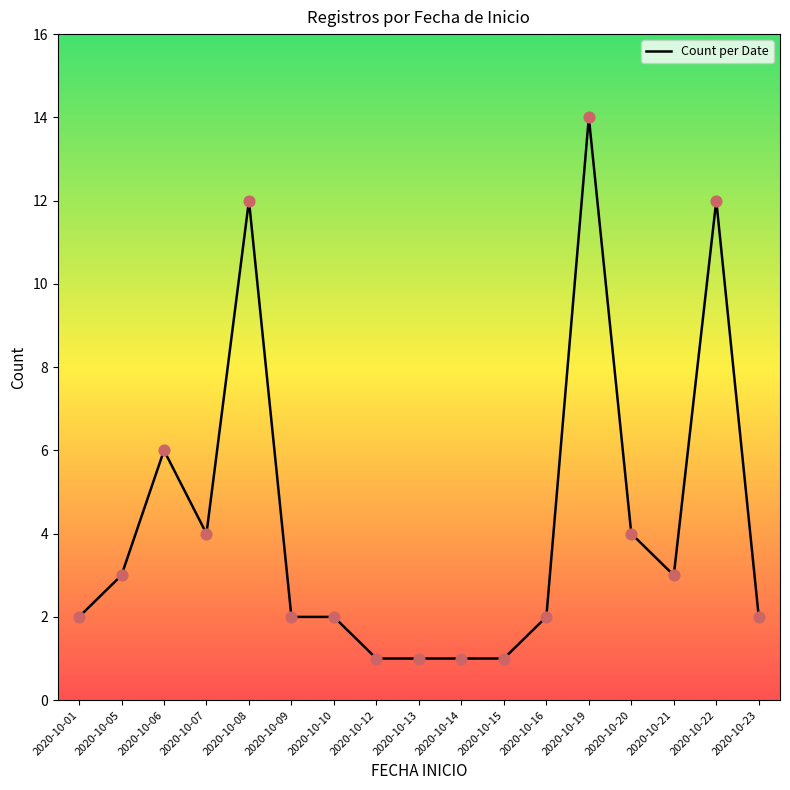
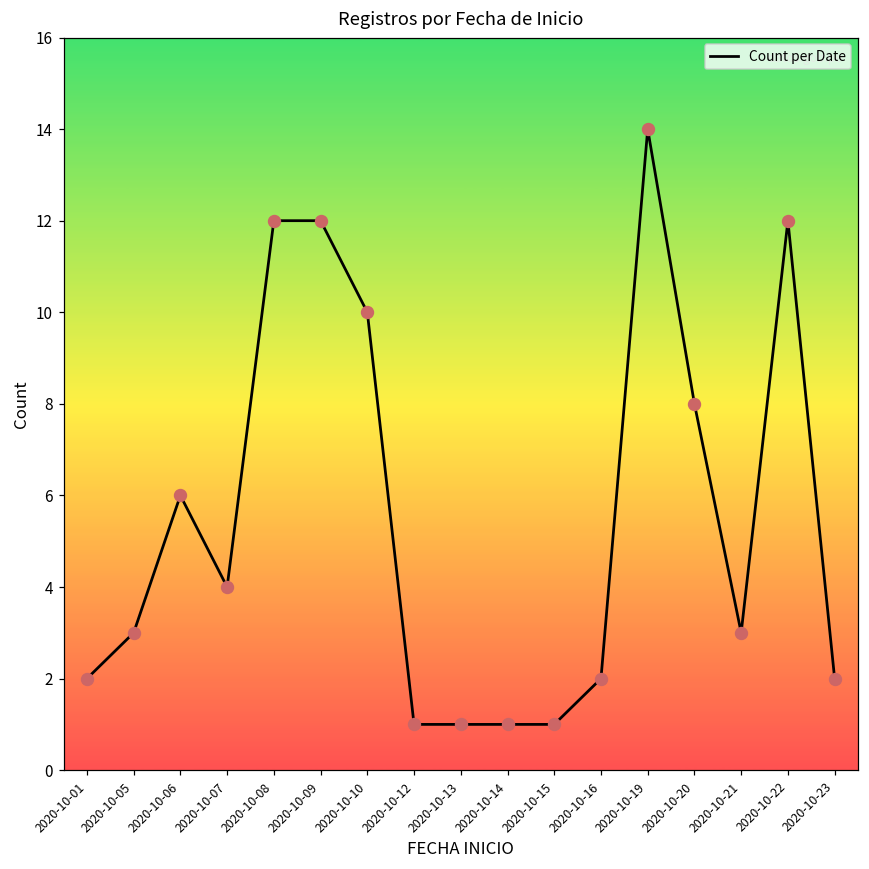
2020-10-09: 2 -> 12
2020-10-10: 2 -> 10
2020-10-20: 4 -> 8
